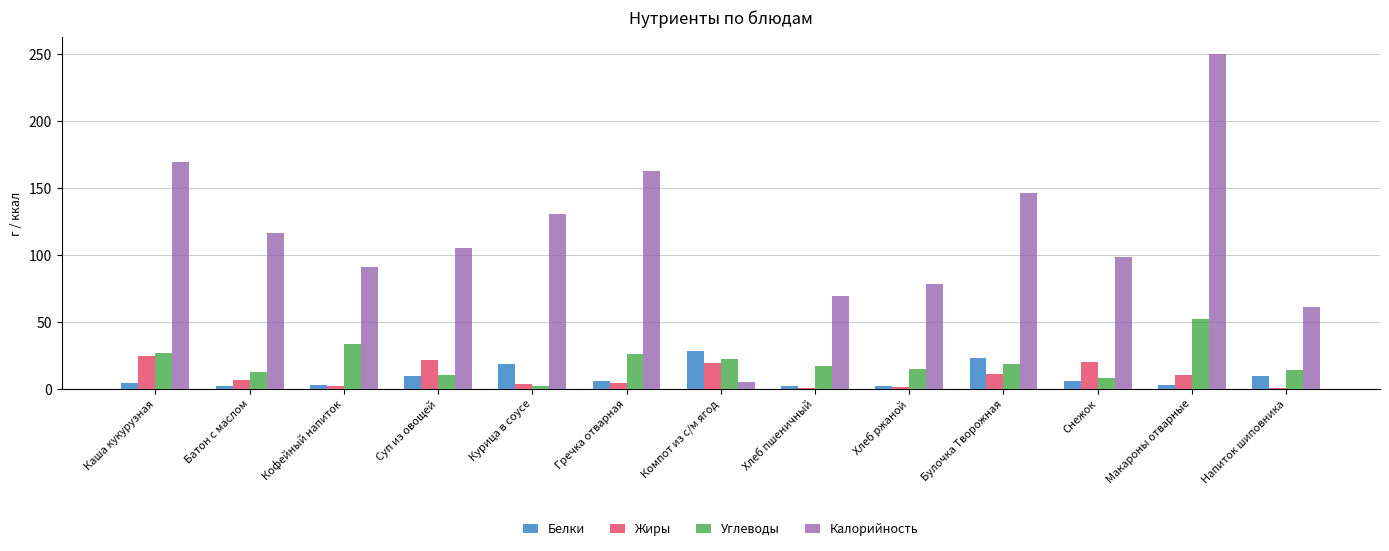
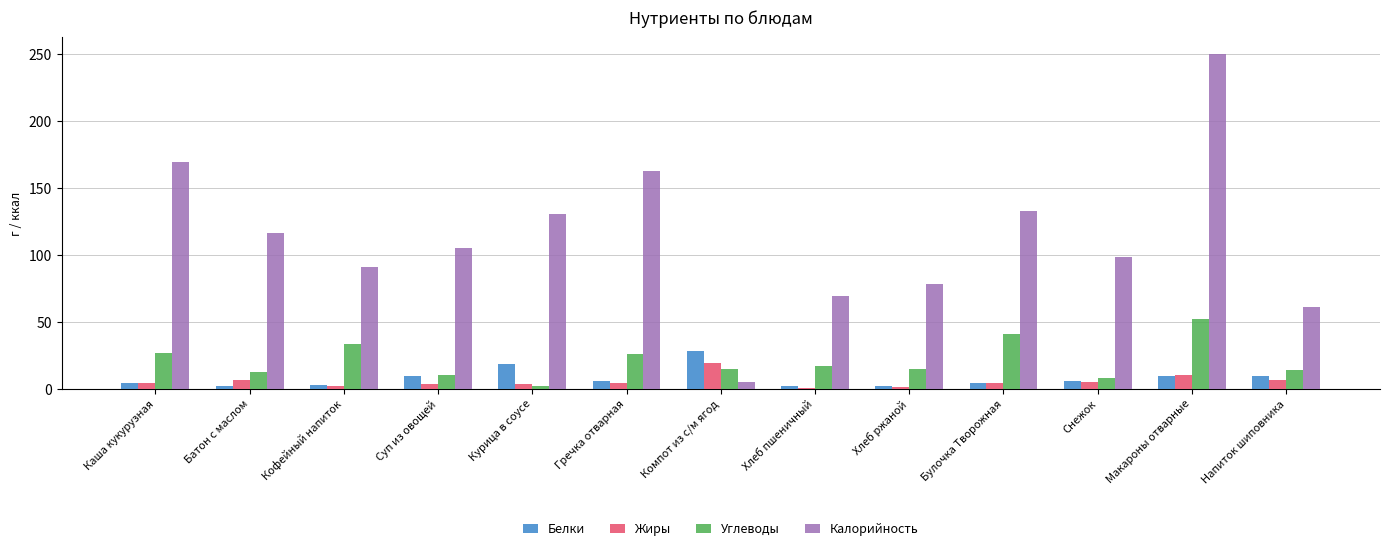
Жиры, Каша кукурузная: 24 -> 4
Жиры, Суп из овощей: 21 -> 4
Углеводы, Компот из с/м ягод: 22 -> 15
Белки, Булочка Творожная: 23 -> 5
Жиры, Булочка Творожная: 11 -> 5
Углеводы, Булочка Творожная: 19 -> 41
Калорийность, Булочка Творожная: 146 -> 133
Жиры, Снежок: 20 -> 5
Белки, Макароны отварные: 3 -> 10
Жиры, Напиток шиповника: 0 -> 6
